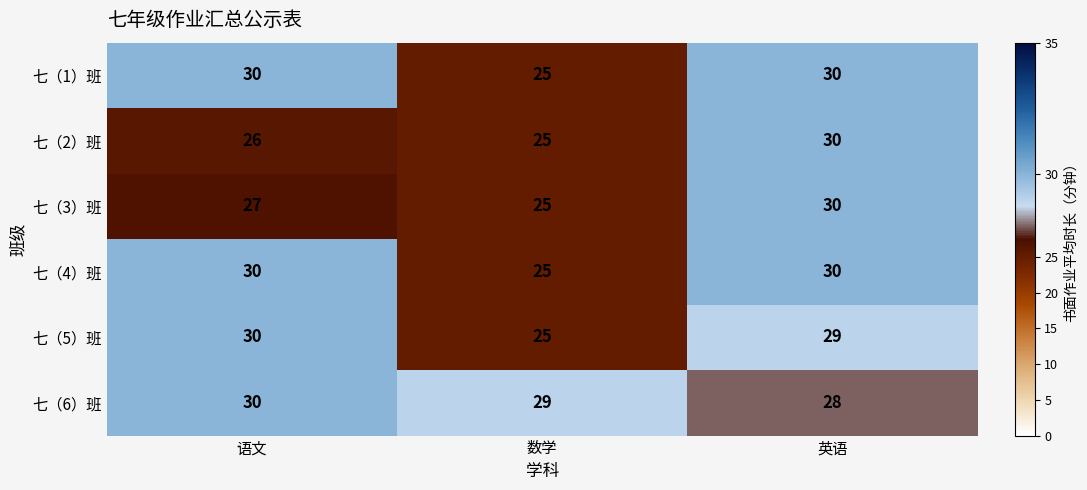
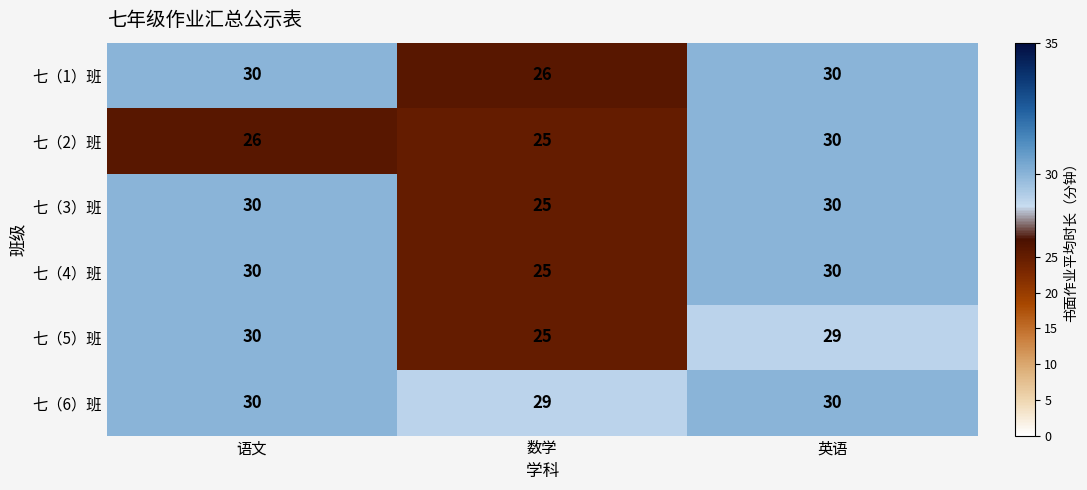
七（1）班, 数学: 25 -> 26
七（3）班, 语文: 27 -> 30
七（6）班, 英语: 28 -> 30
